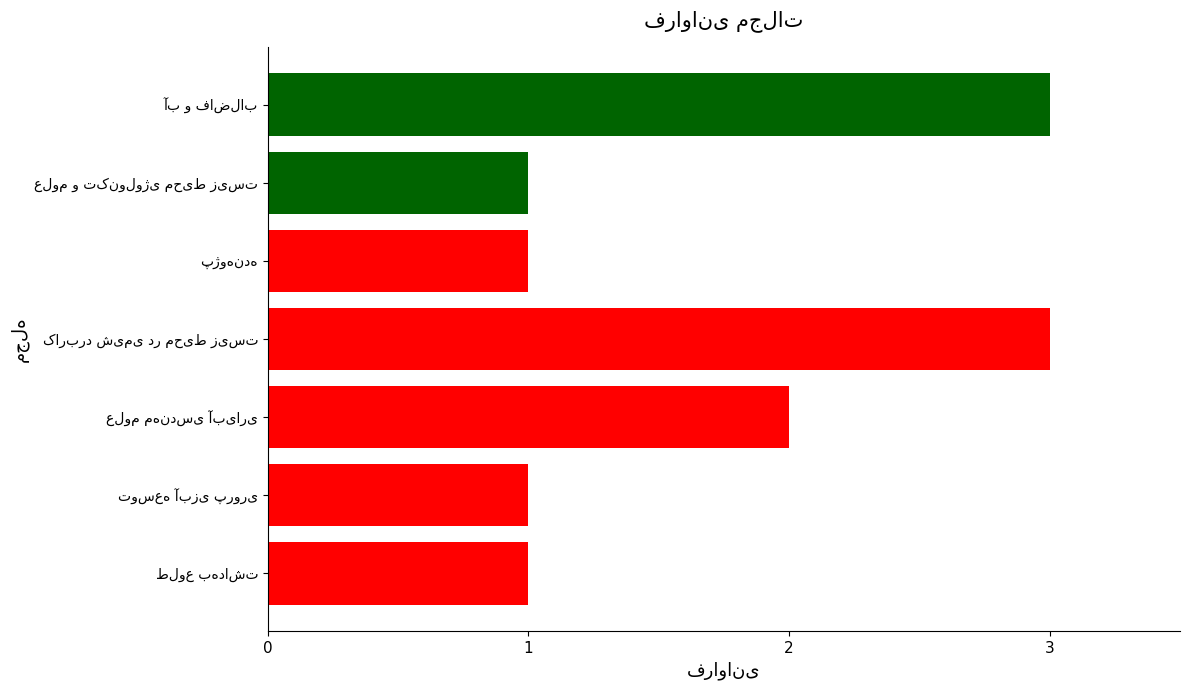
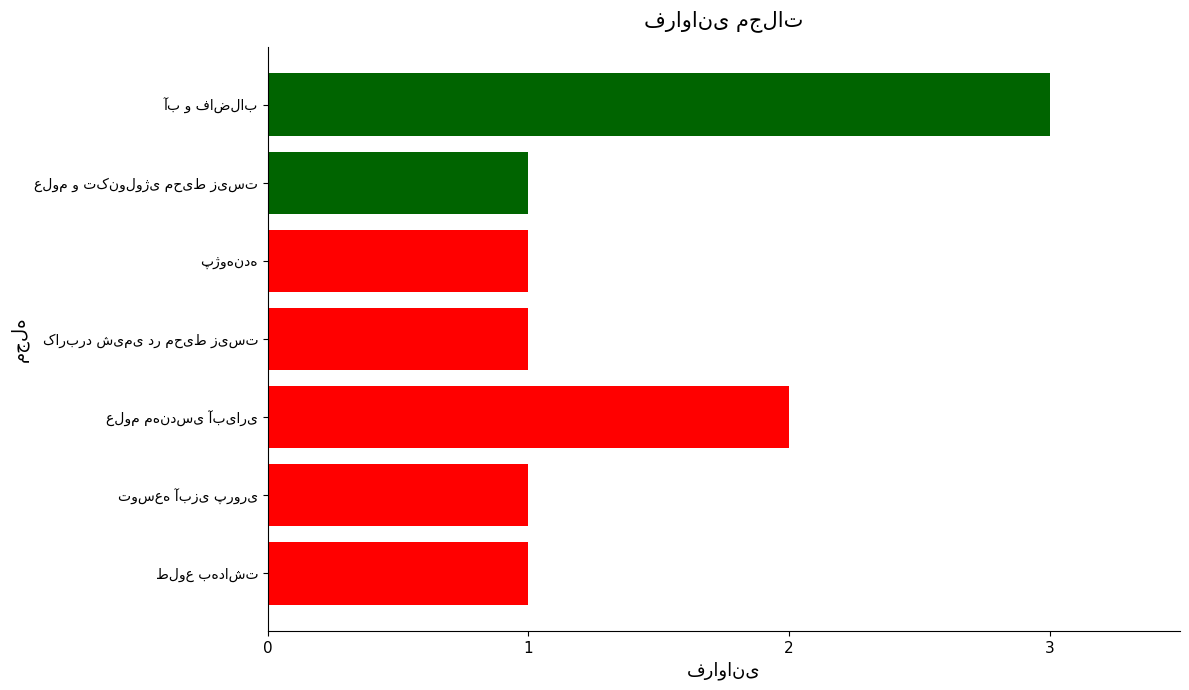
کاربرد شیمی در محیط زیست: 3 -> 1
